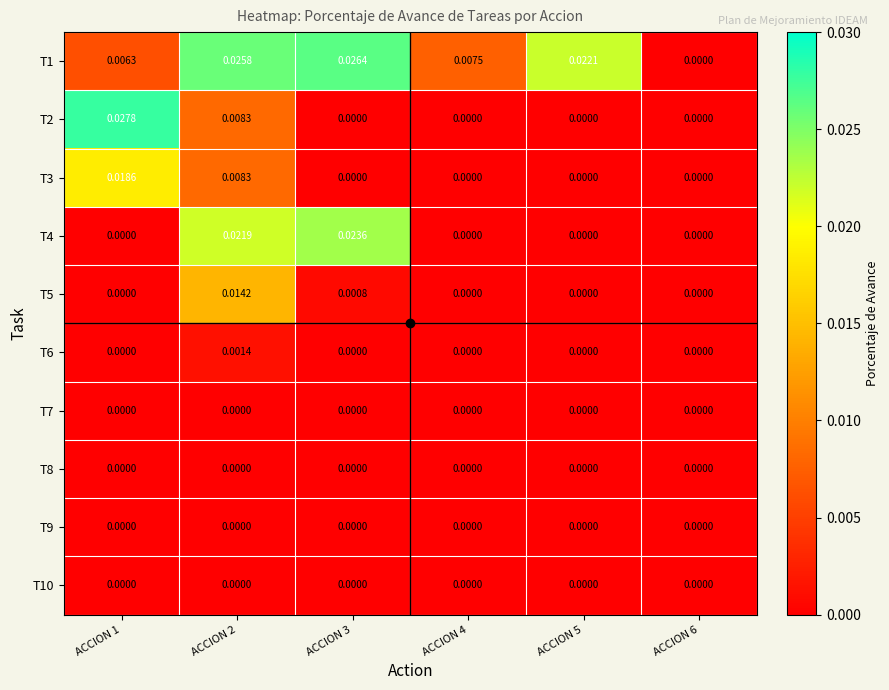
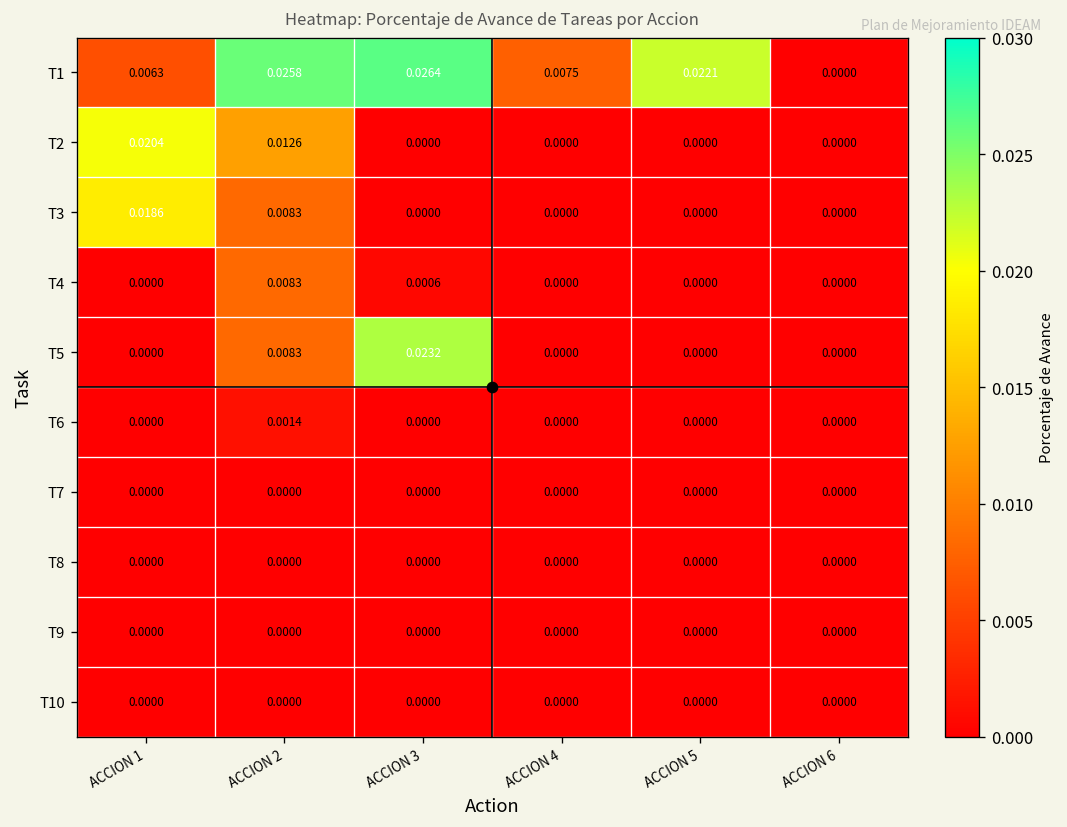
T2, ACCION 1: 0.0278 -> 0.0204
T2, ACCION 2: 0.0083 -> 0.0126
T4, ACCION 2: 0.0219 -> 0.0083
T4, ACCION 3: 0.0236 -> 0.0006
T5, ACCION 2: 0.0142 -> 0.0083
T5, ACCION 3: 0.0008 -> 0.0232
